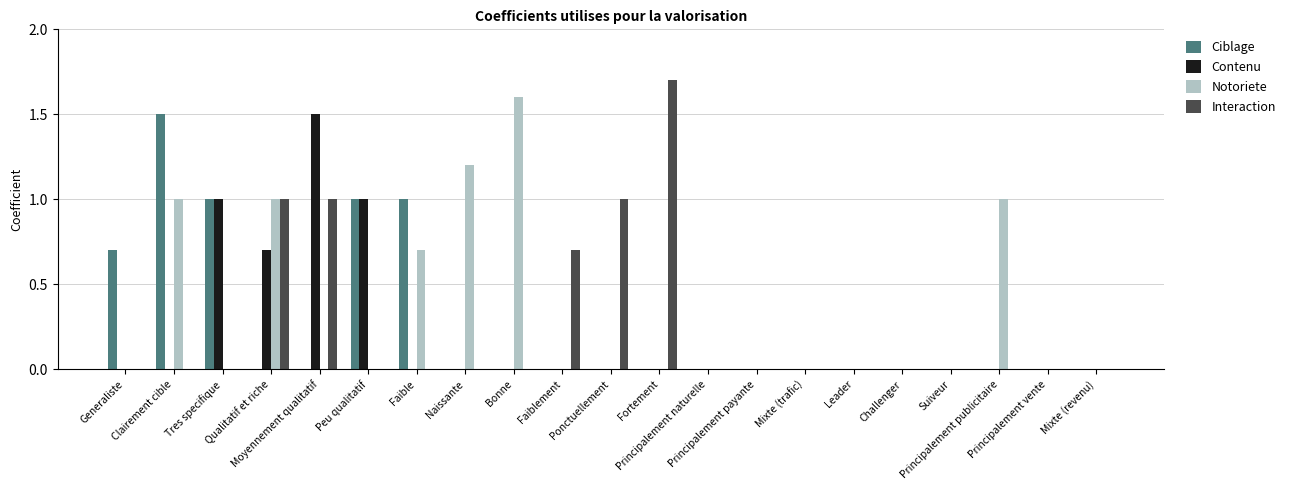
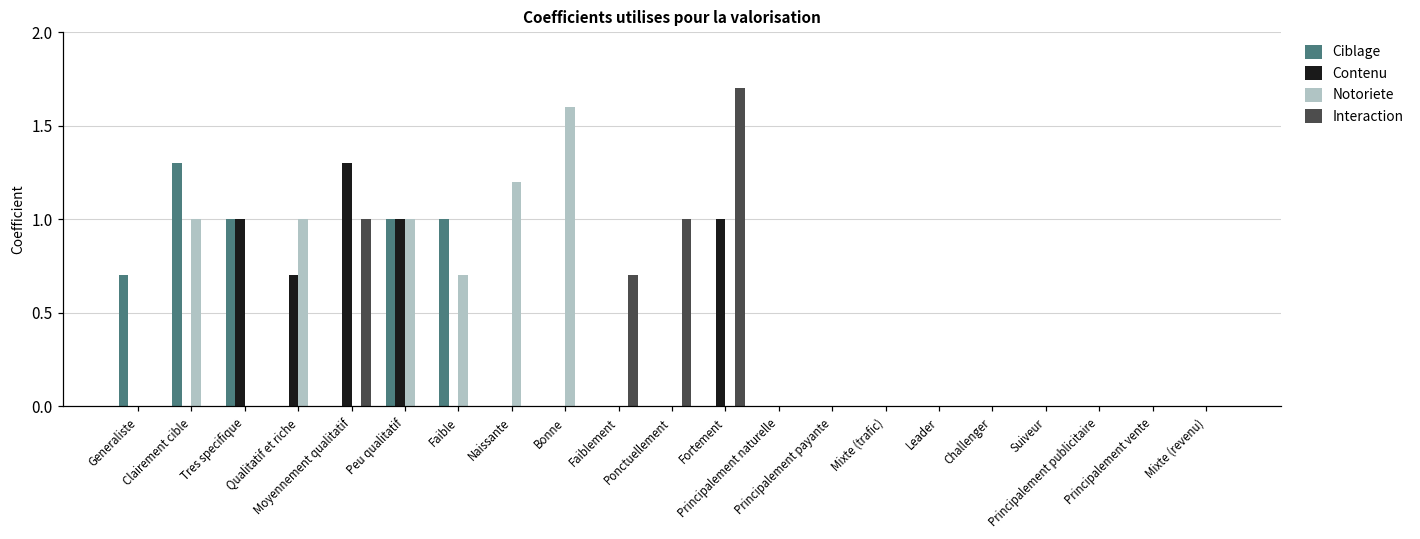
Ciblage, Clairement cible: 1.5 -> 1.3
Interaction, Qualitatif et riche: 1 -> 0
Contenu, Moyennement qualitatif: 1.5 -> 1.3
Notoriete, Peu qualitatif: 0 -> 1
Contenu, Fortement: 0 -> 1
Notoriete, Principalement publicitaire: 1 -> 0
